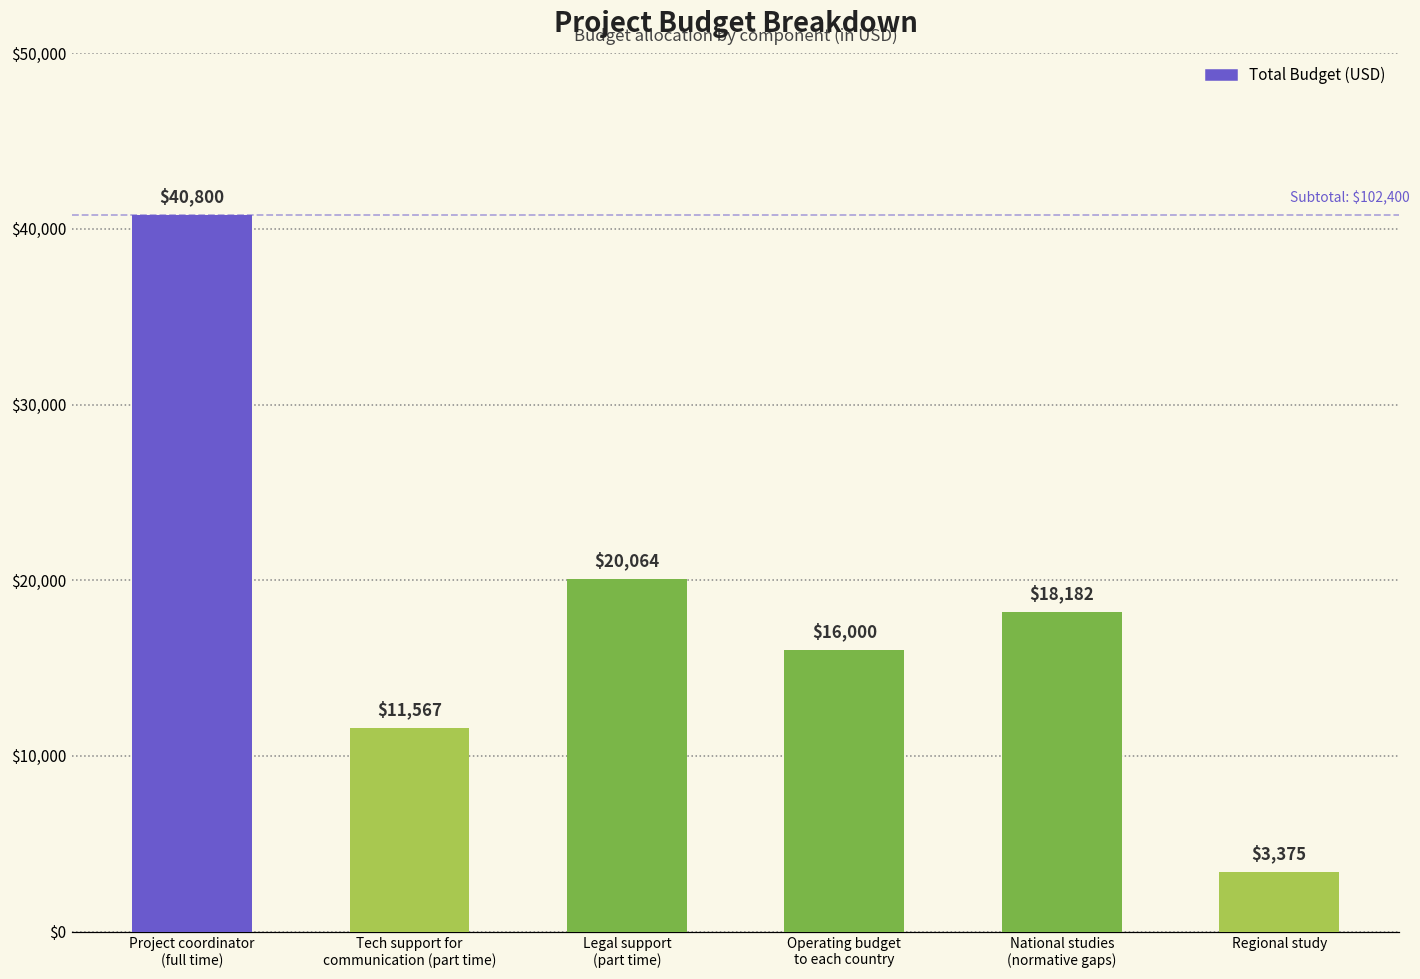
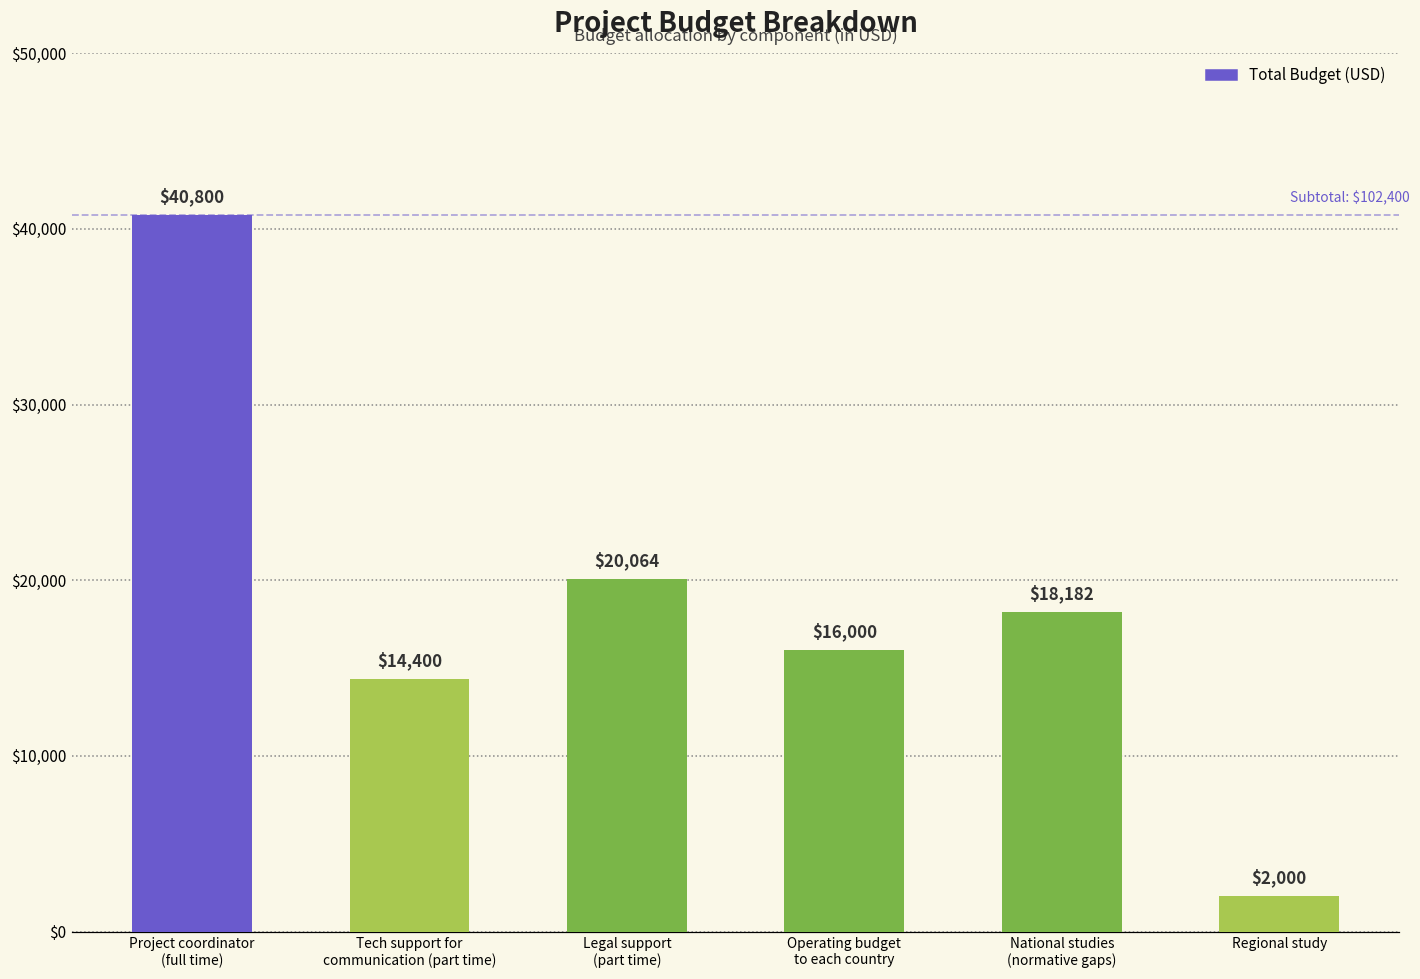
Tech support for communication (part time): $11,567 -> $14,400
Regional study: $3,375 -> $2,000
